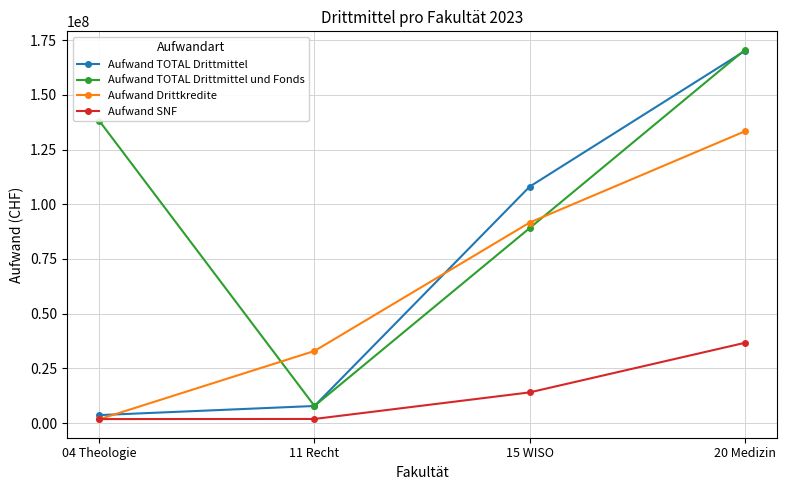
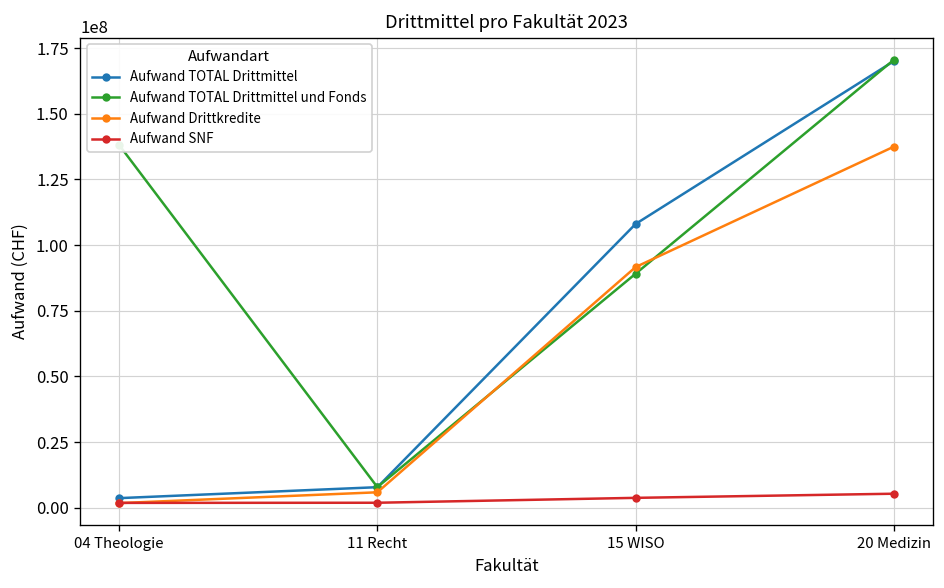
Aufwand Drittkredite, 11 Recht: 33000000 -> 6000000
Aufwand SNF, 15 WISO: 14000000 -> 4000000
Aufwand Drittkredite, 20 Medizin: 133000000 -> 137000000
Aufwand SNF, 20 Medizin: 37000000 -> 5000000
